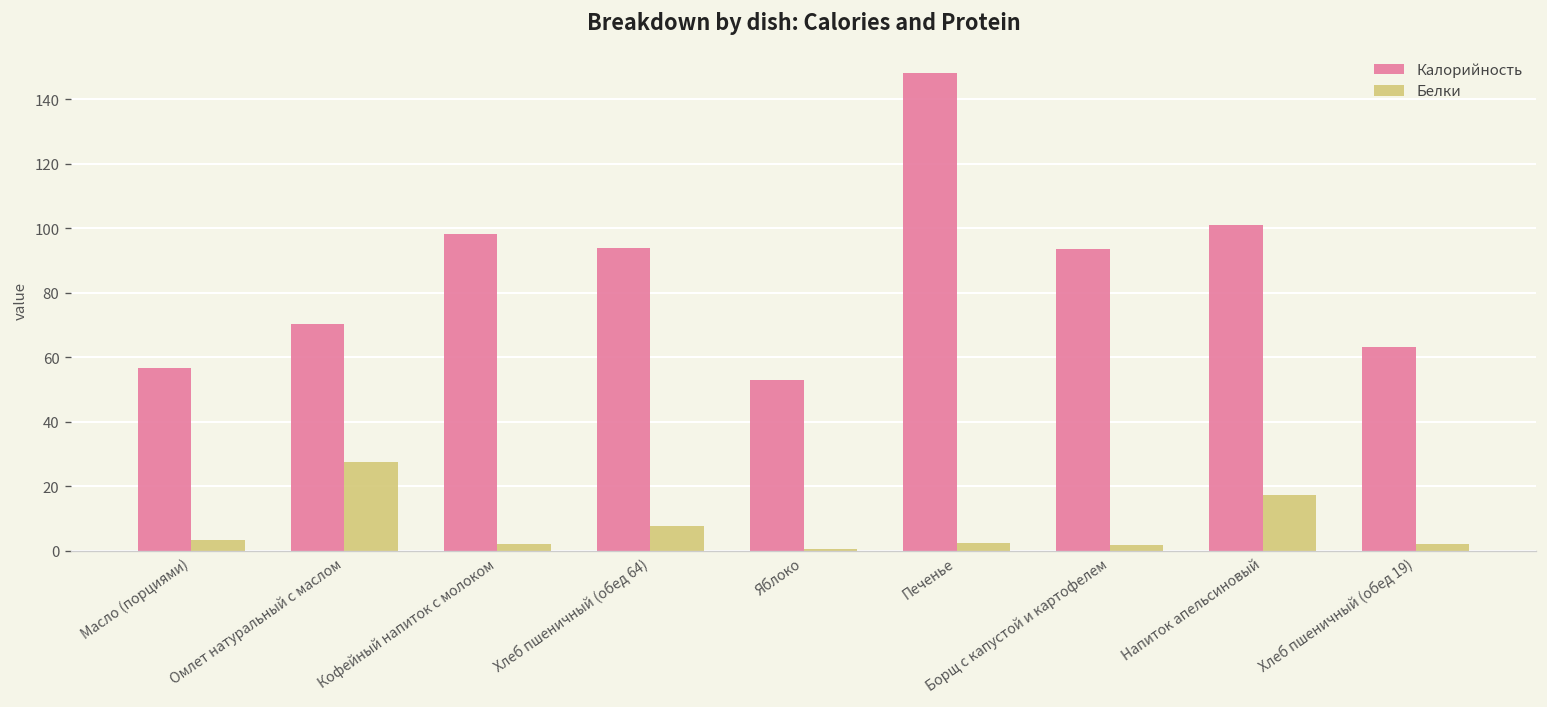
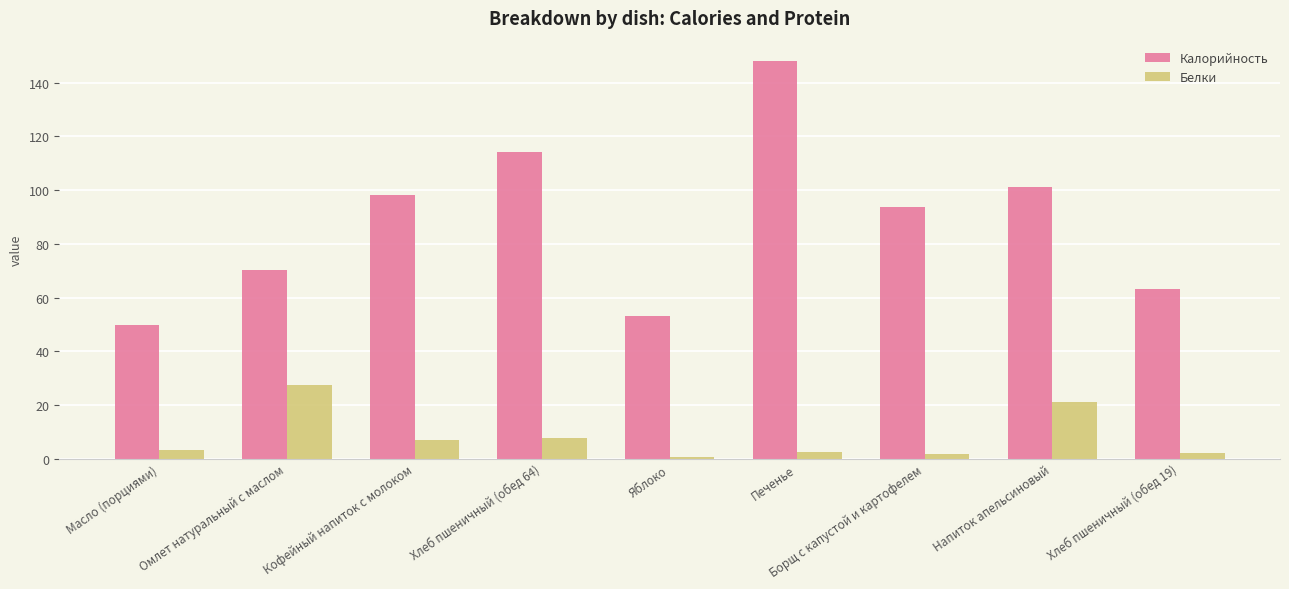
Калорийность, Масло (порциями): 57 -> 50
Белки, Кофейный напиток с молоком: 2 -> 7
Калорийность, Хлеб пшеничный (обед 64): 94 -> 114
Белки, Напиток апельсиновый: 17 -> 21
